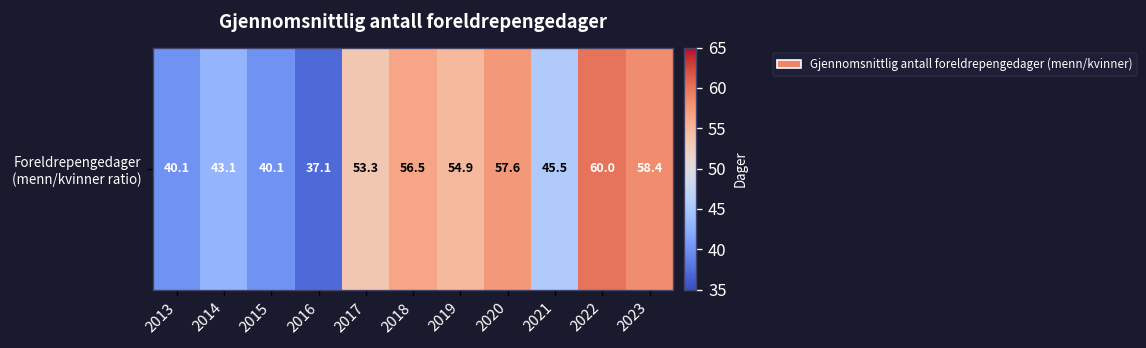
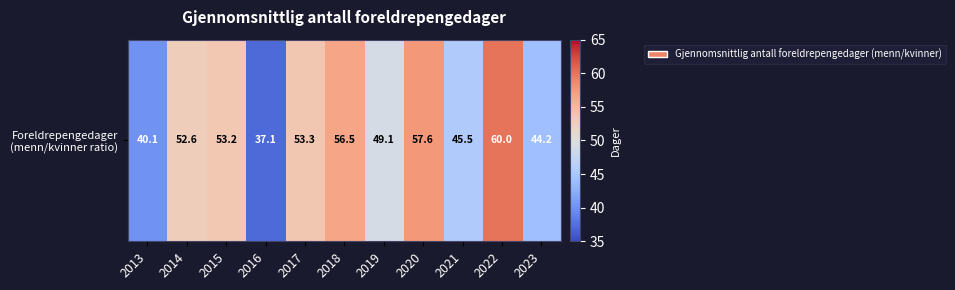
Foreldrepengedager (menn/kvinner ratio), 2014: 43.1 -> 52.6
Foreldrepengedager (menn/kvinner ratio), 2015: 40.1 -> 53.2
Foreldrepengedager (menn/kvinner ratio), 2019: 54.9 -> 49.1
Foreldrepengedager (menn/kvinner ratio), 2023: 58.4 -> 44.2
